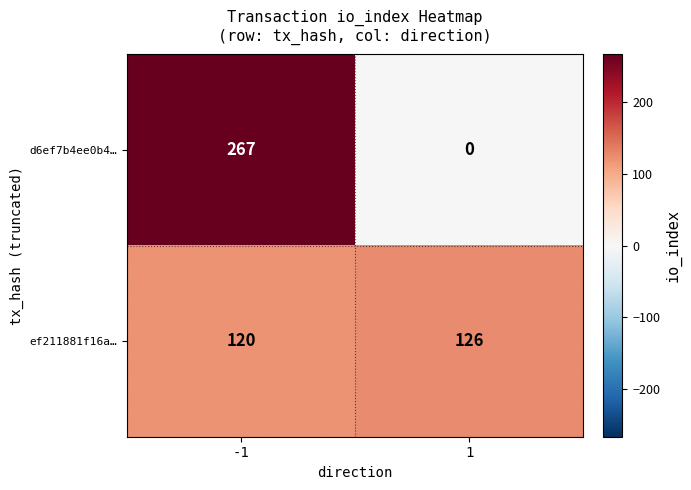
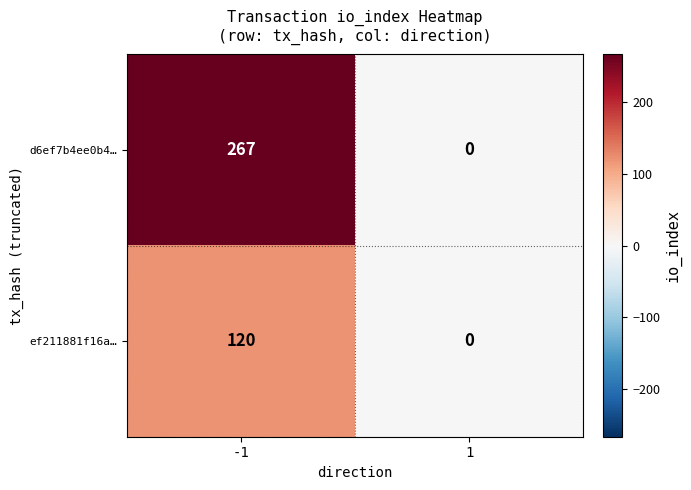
ef211881f16a…, 1: 126 -> 0
